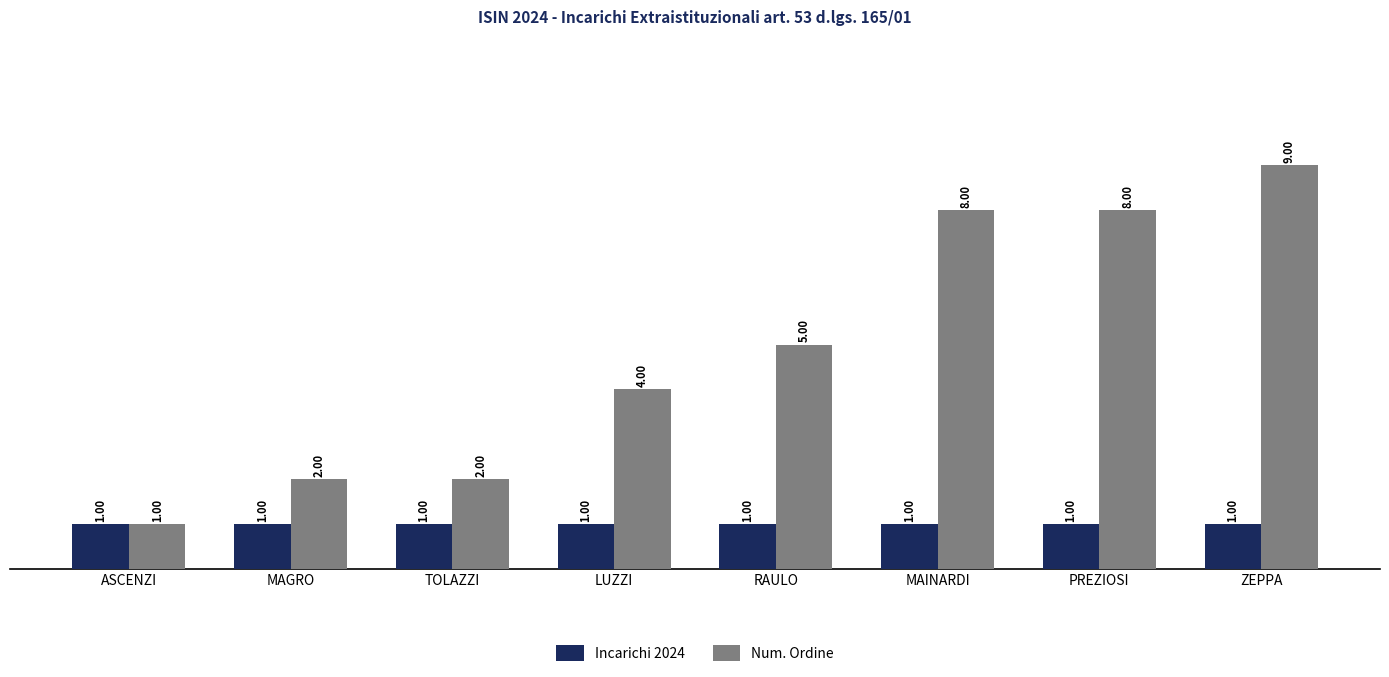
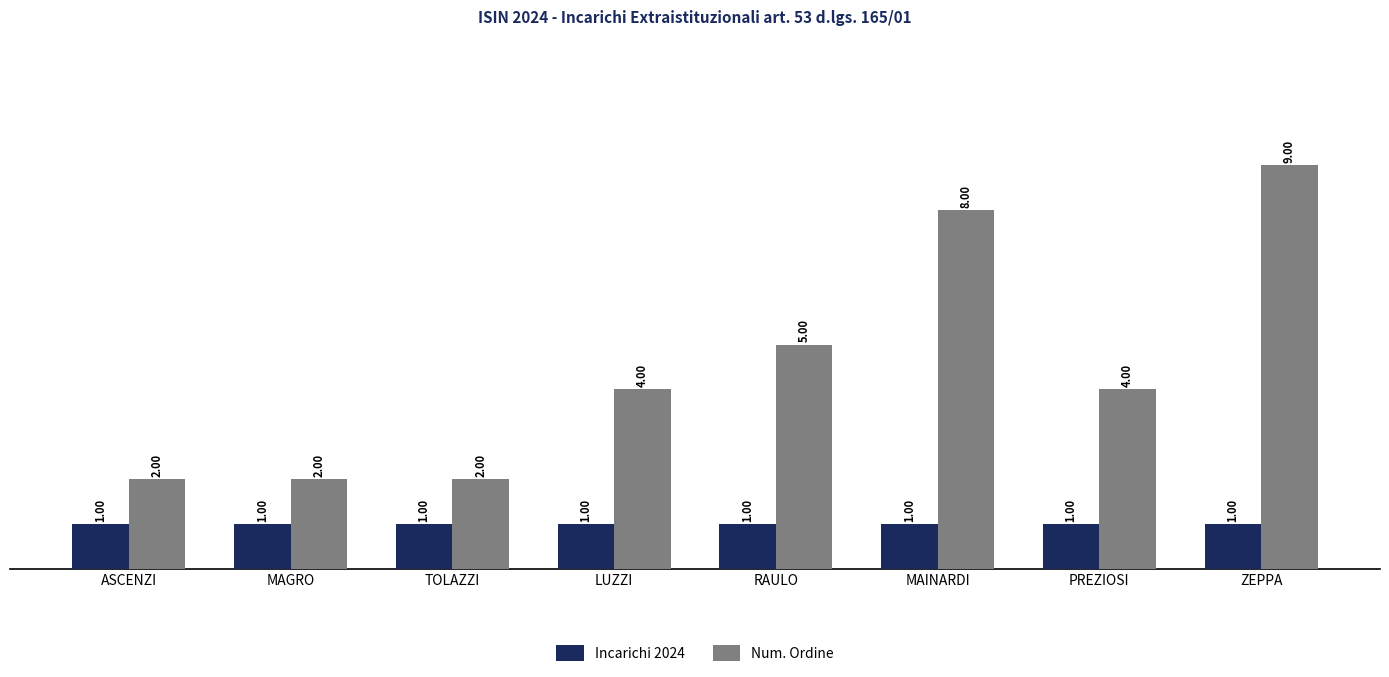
Num. Ordine, ASCENZI: 1.00 -> 2.00
Num. Ordine, PREZIOSI: 8.00 -> 4.00
